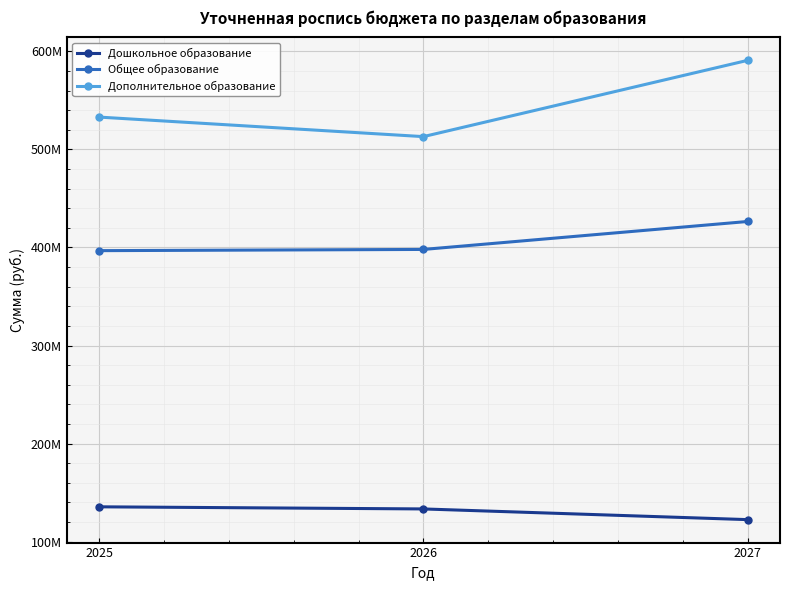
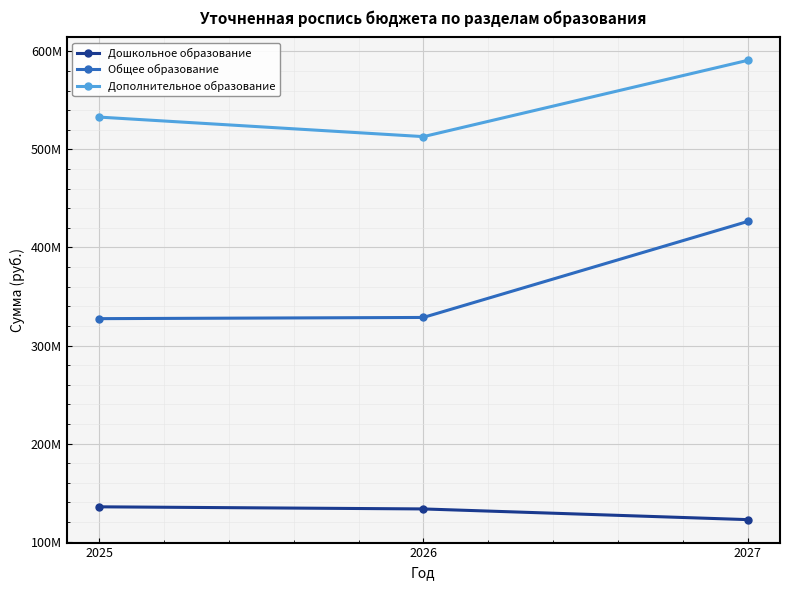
Общее образование, 2025: 400000000 -> 330000000
Общее образование, 2026: 400000000 -> 330000000
